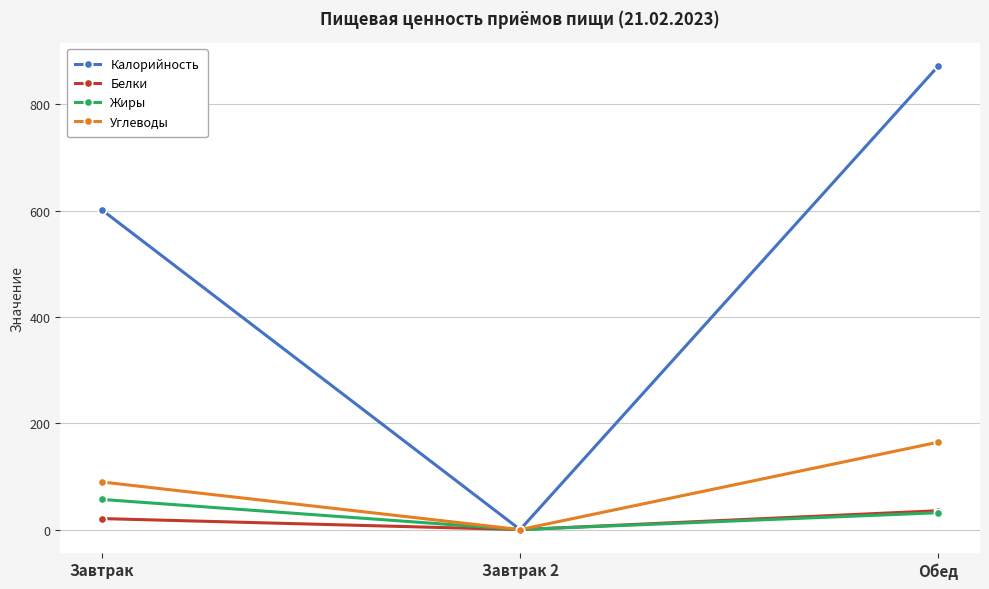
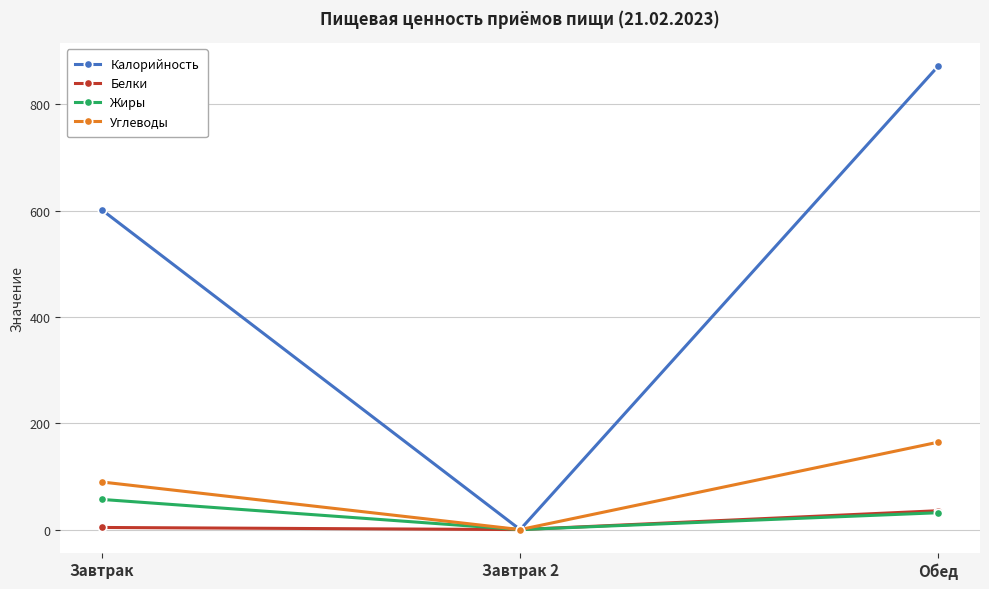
Белки, Завтрак: 20 -> 0
